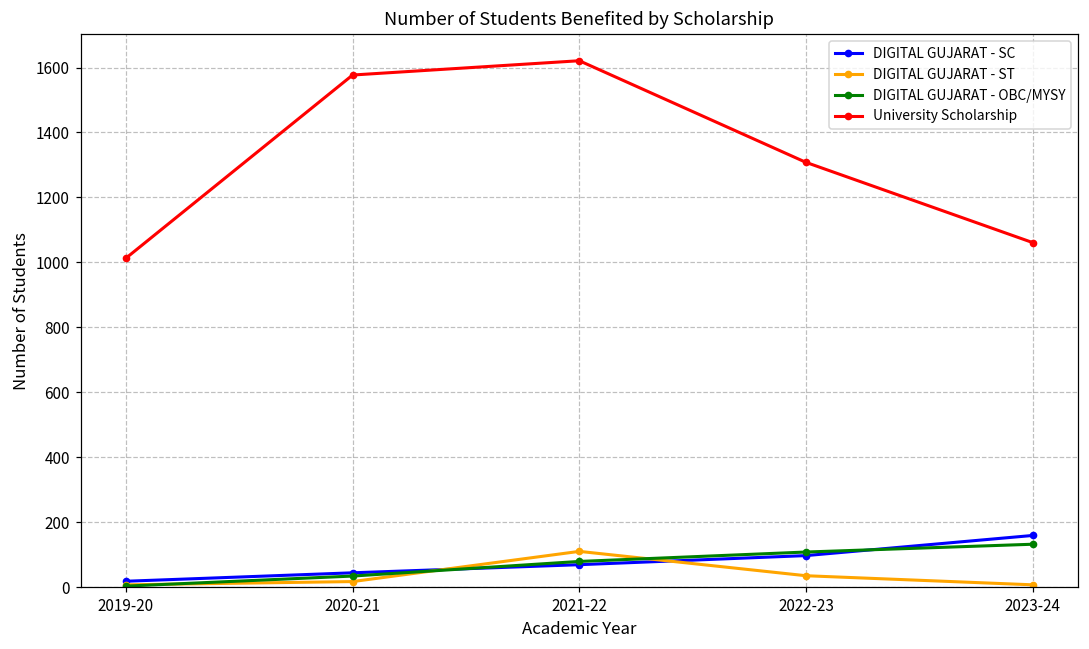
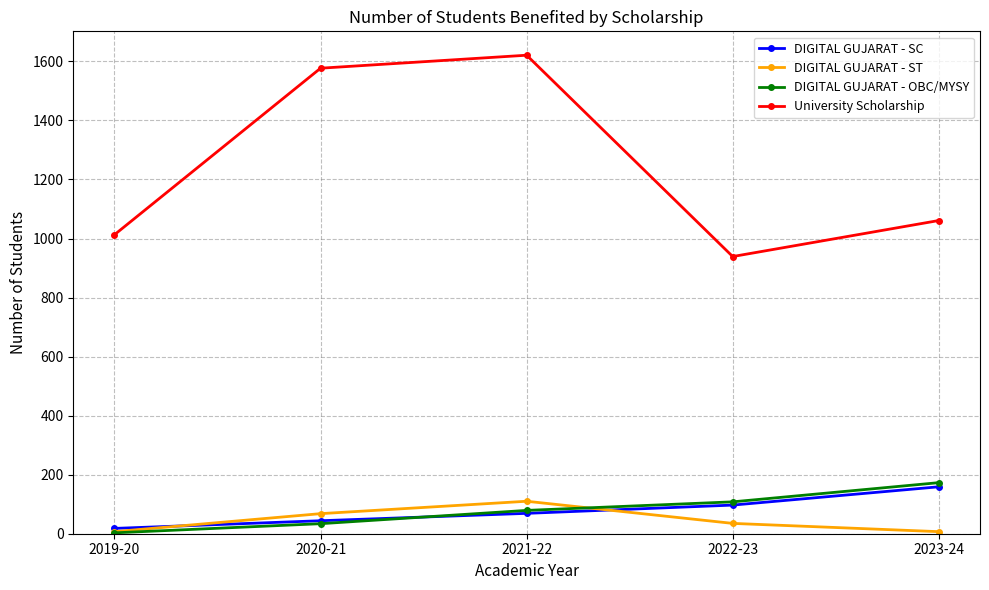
DIGITAL GUJARAT - ST, 2020-21: 20 -> 70
University Scholarship, 2022-23: 1310 -> 940
DIGITAL GUJARAT - OBC/MYSY, 2023-24: 130 -> 170
